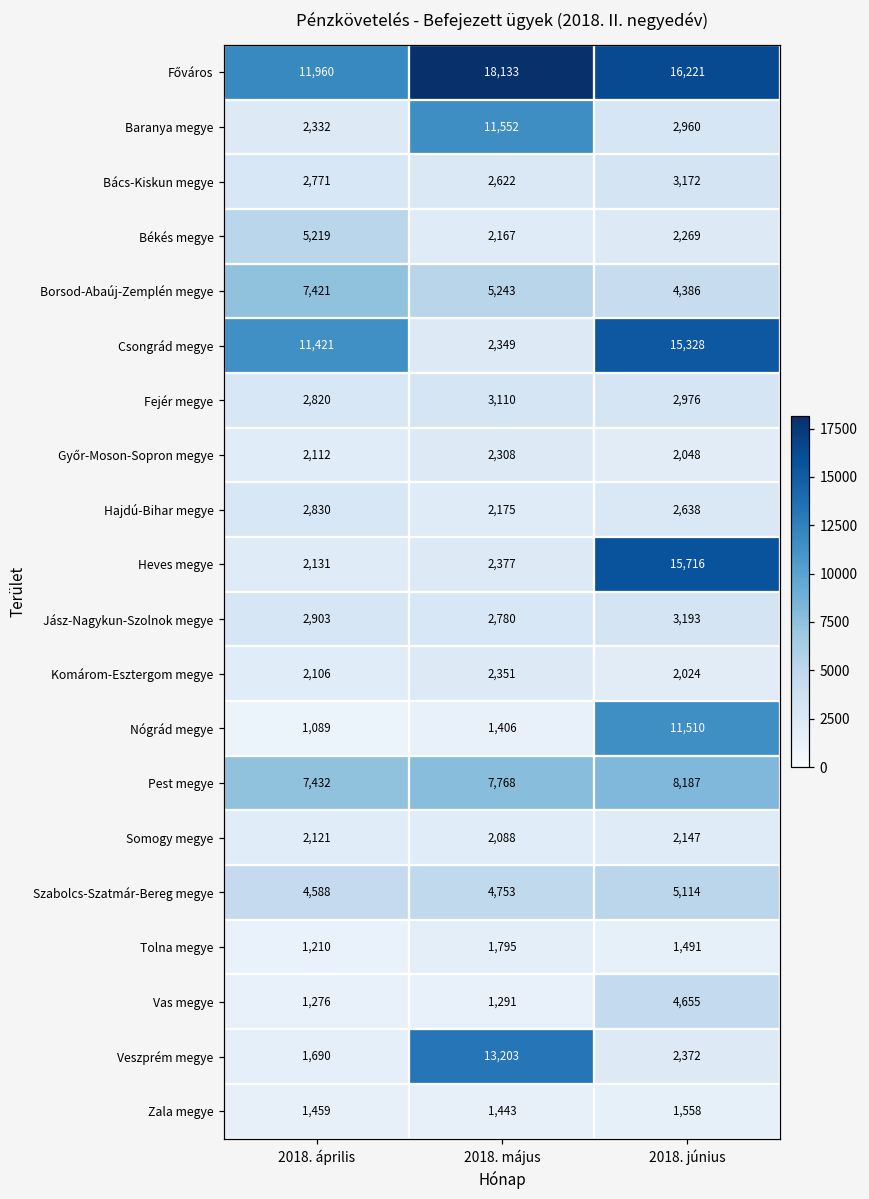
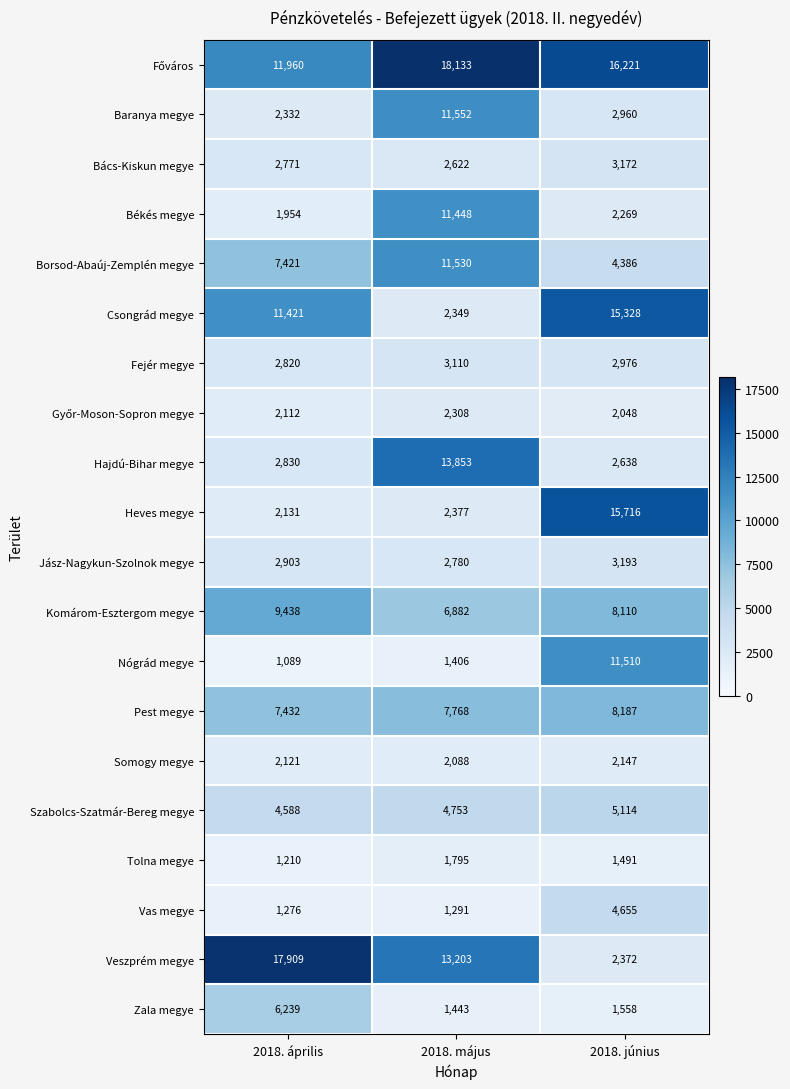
Békés megye, 2018. április: 5,219 -> 1,954
Békés megye, 2018. május: 2,167 -> 11,448
Borsod-Abaúj-Zemplén megye, 2018. május: 5,243 -> 11,530
Hajdú-Bihar megye, 2018. május: 2,175 -> 13,853
Komárom-Esztergom megye, 2018. április: 2,106 -> 9,438
Komárom-Esztergom megye, 2018. május: 2,351 -> 6,882
Komárom-Esztergom megye, 2018. június: 2,024 -> 8,110
Veszprém megye, 2018. április: 1,690 -> 17,909
Zala megye, 2018. április: 1,459 -> 6,239
